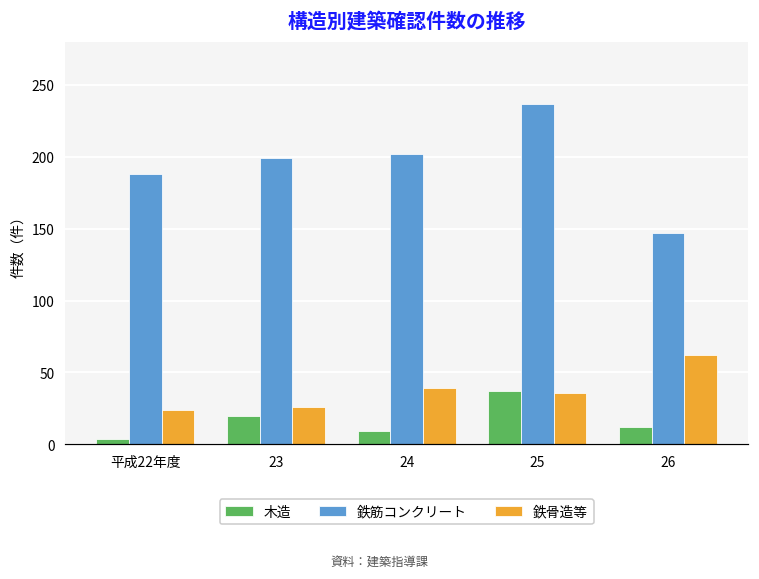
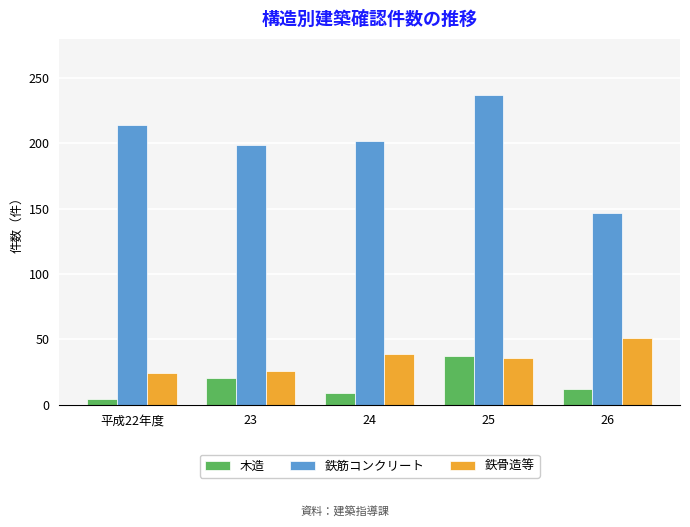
鉄筋コンクリート, 平成22年度: 188 -> 214
鉄骨造等, 26: 62 -> 51
